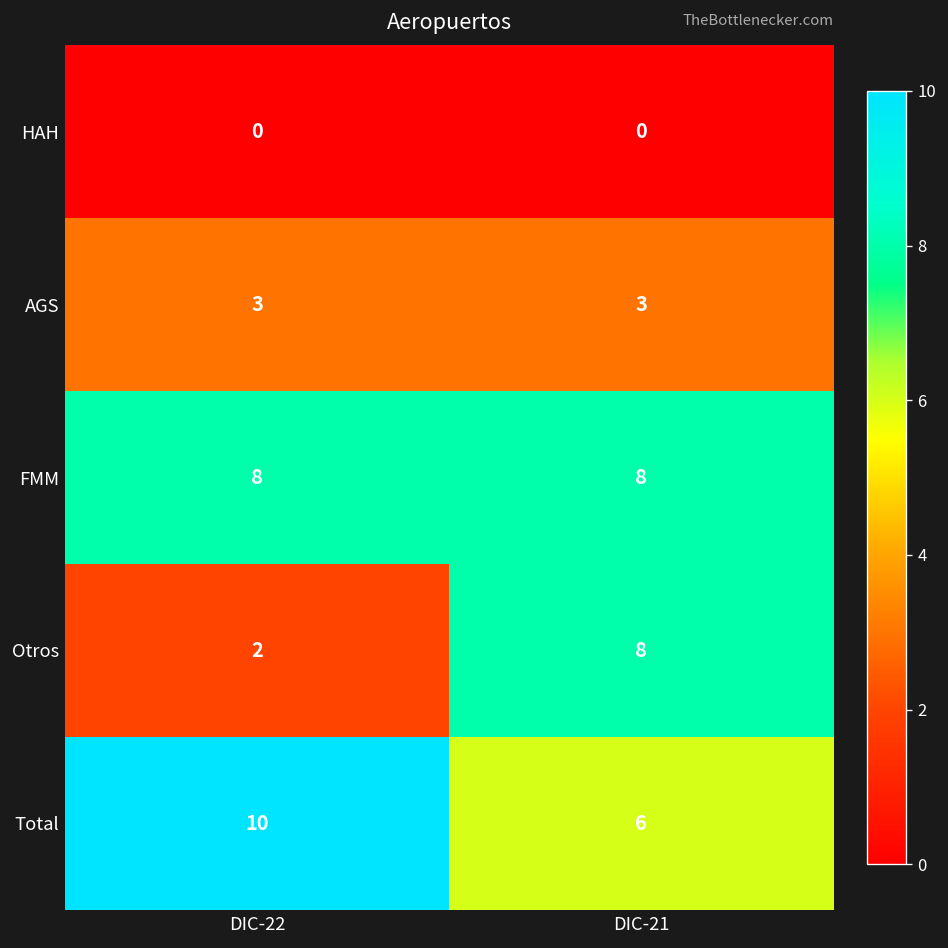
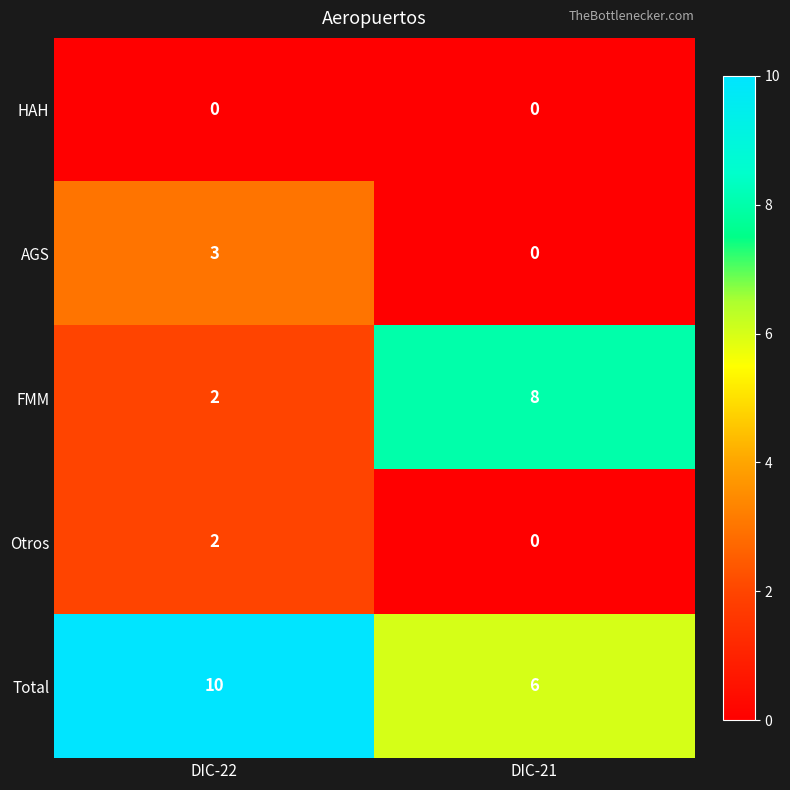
AGS, DIC-21: 3 -> 0
FMM, DIC-22: 8 -> 2
Otros, DIC-21: 8 -> 0
